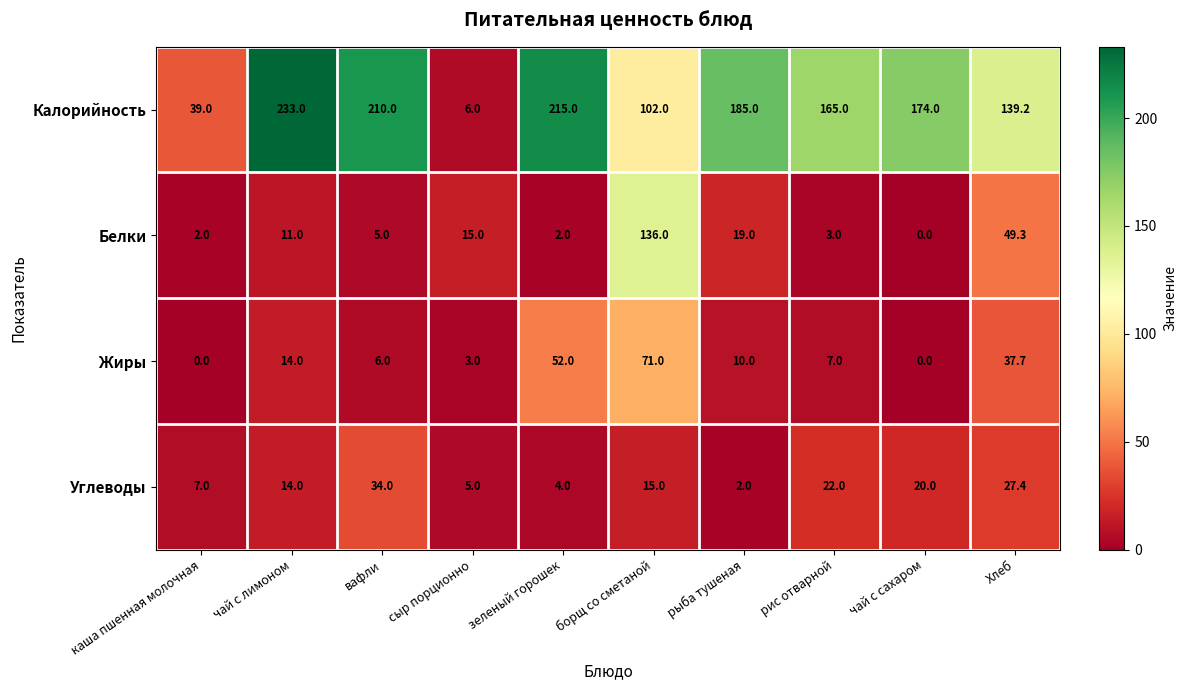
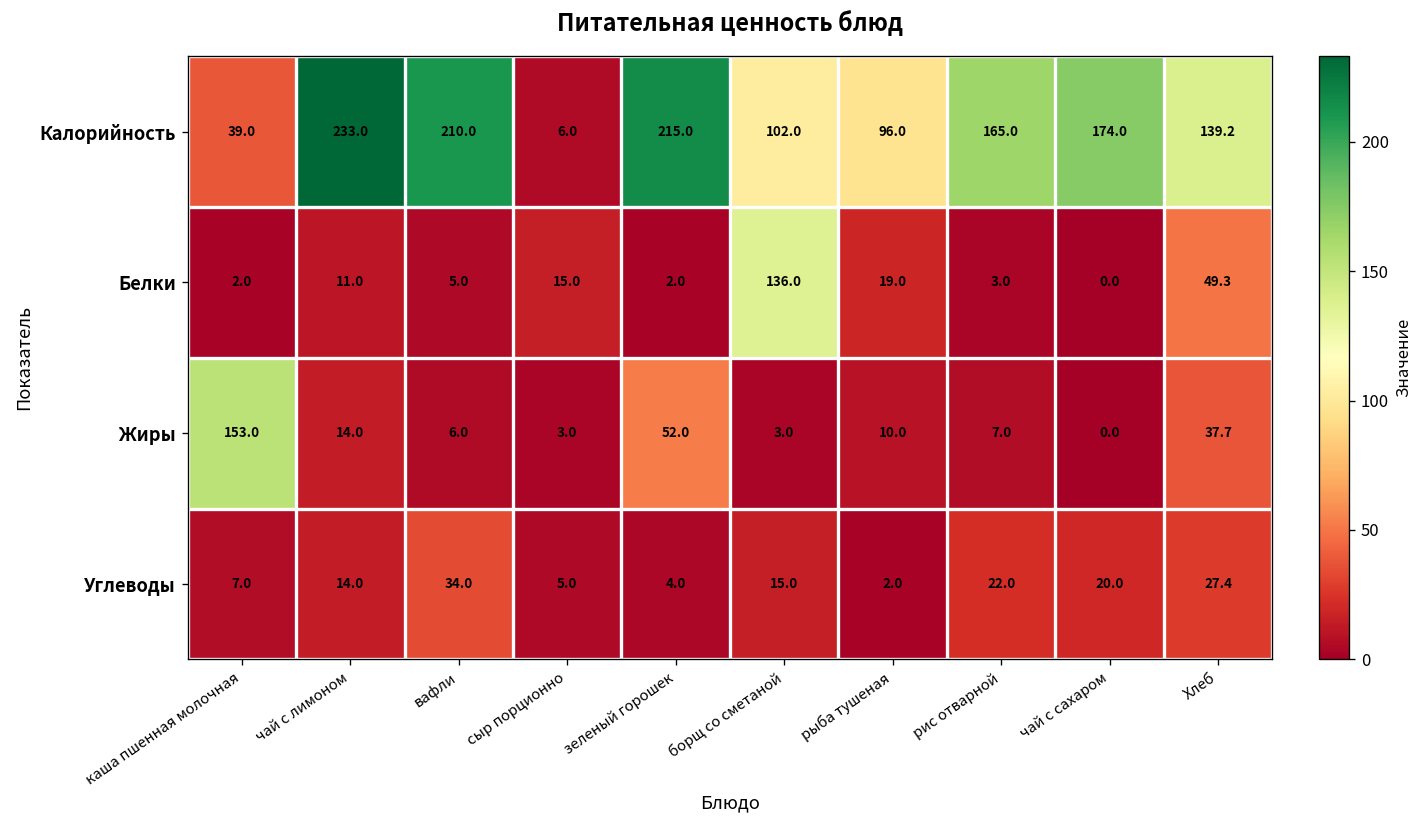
Калорийность, рыба тушеная: 185.0 -> 96.0
Жиры, каша пшенная молочная: 0.0 -> 153.0
Жиры, борщ со сметаной: 71.0 -> 3.0
